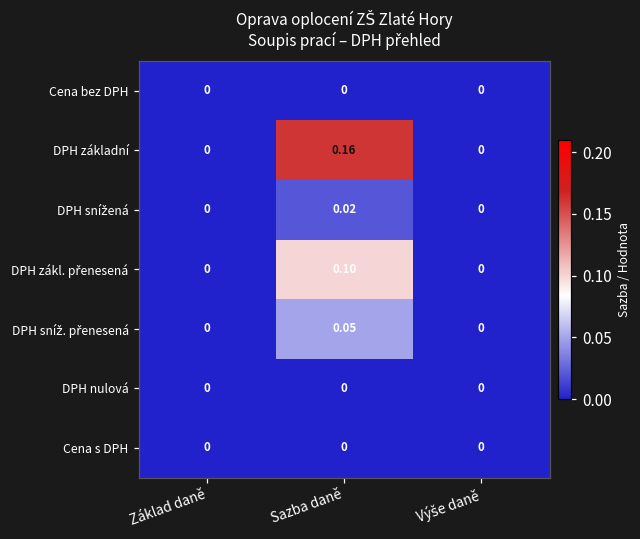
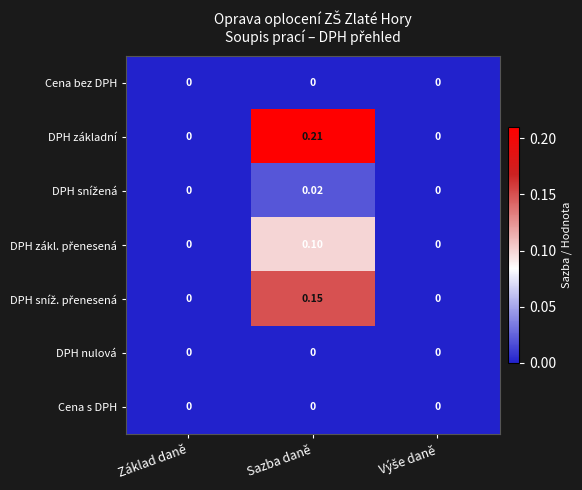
DPH základní, Sazba daně: 0.16 -> 0.21
DPH sníž. přenesená, Sazba daně: 0.05 -> 0.15
